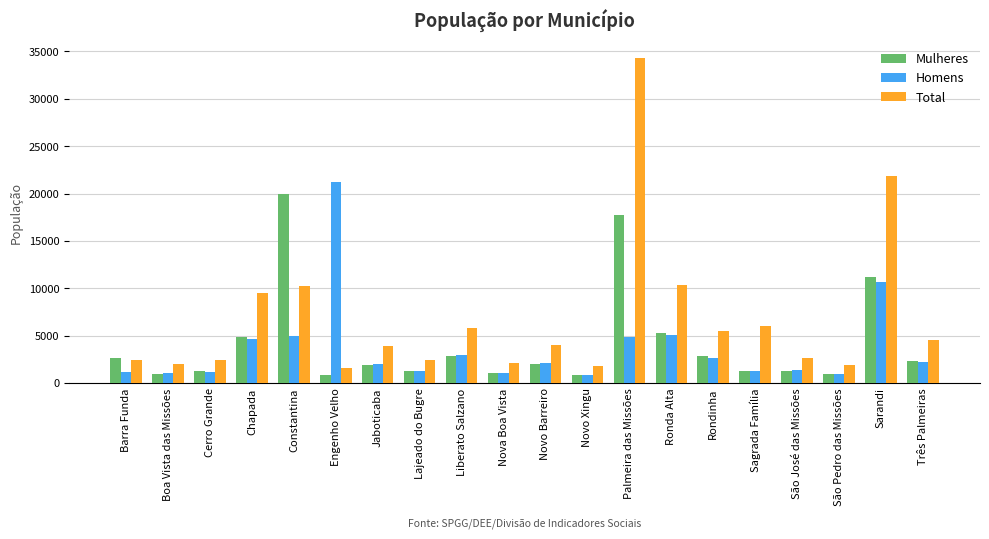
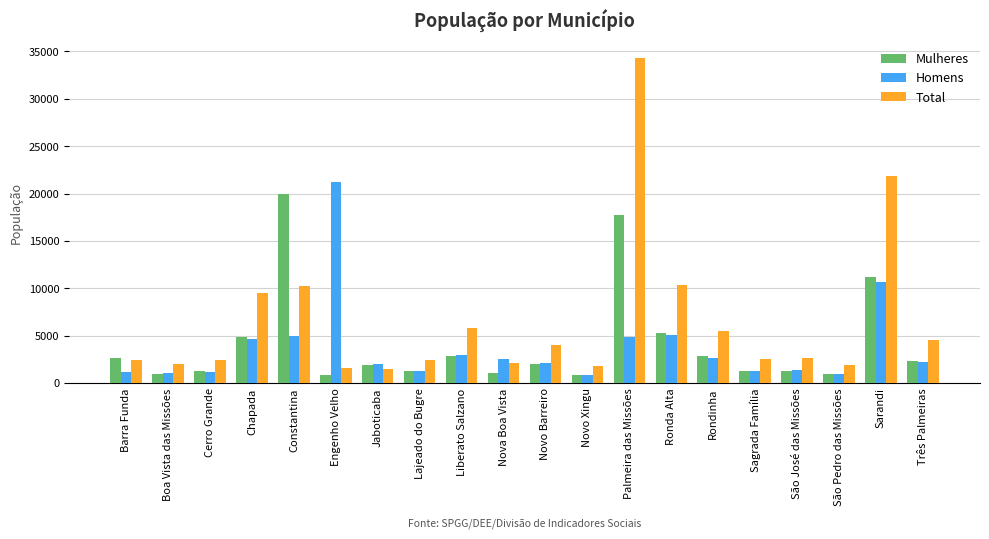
Total, Jaboticaba: 4000 -> 2000
Homens, Nova Boa Vista: 1000 -> 3000
Total, Sagrada Família: 6000 -> 3000
